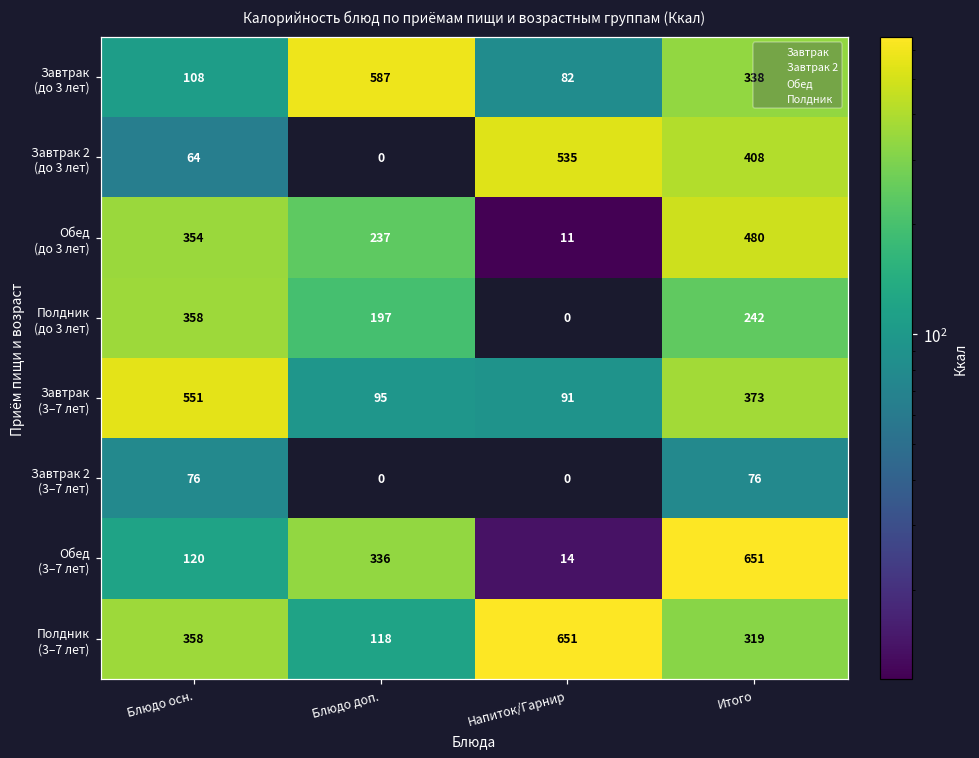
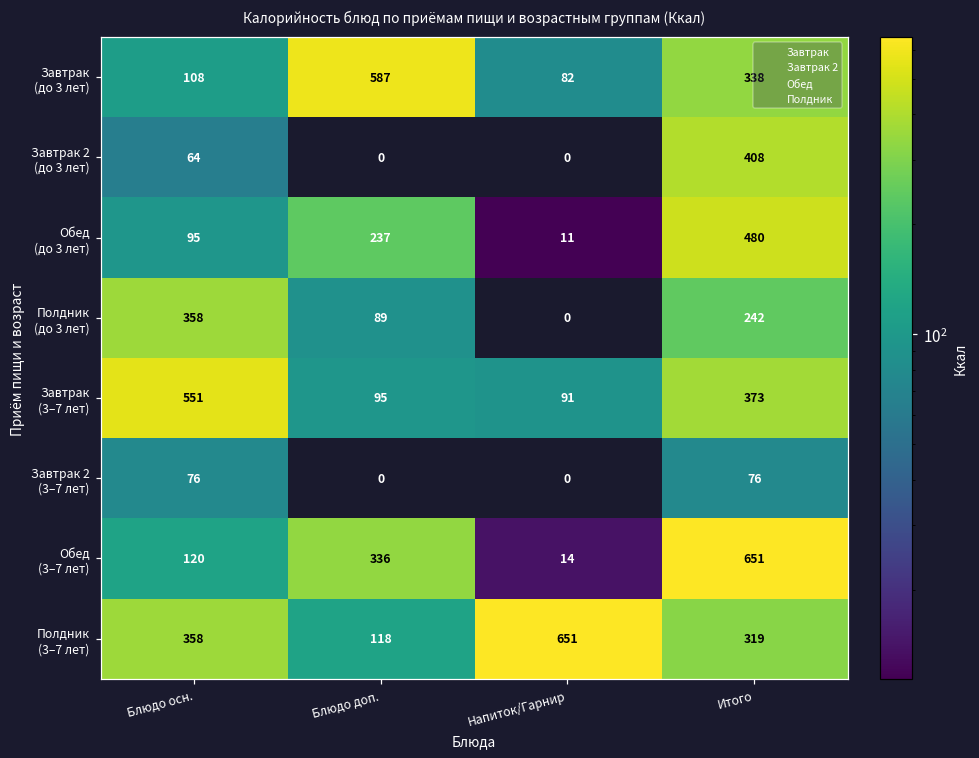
Завтрак 2 (до 3 лет), Напиток/Гарнир: 535 -> 0
Обед (до 3 лет), Блюдо осн.: 354 -> 95
Полдник (до 3 лет), Блюдо доп.: 197 -> 89
